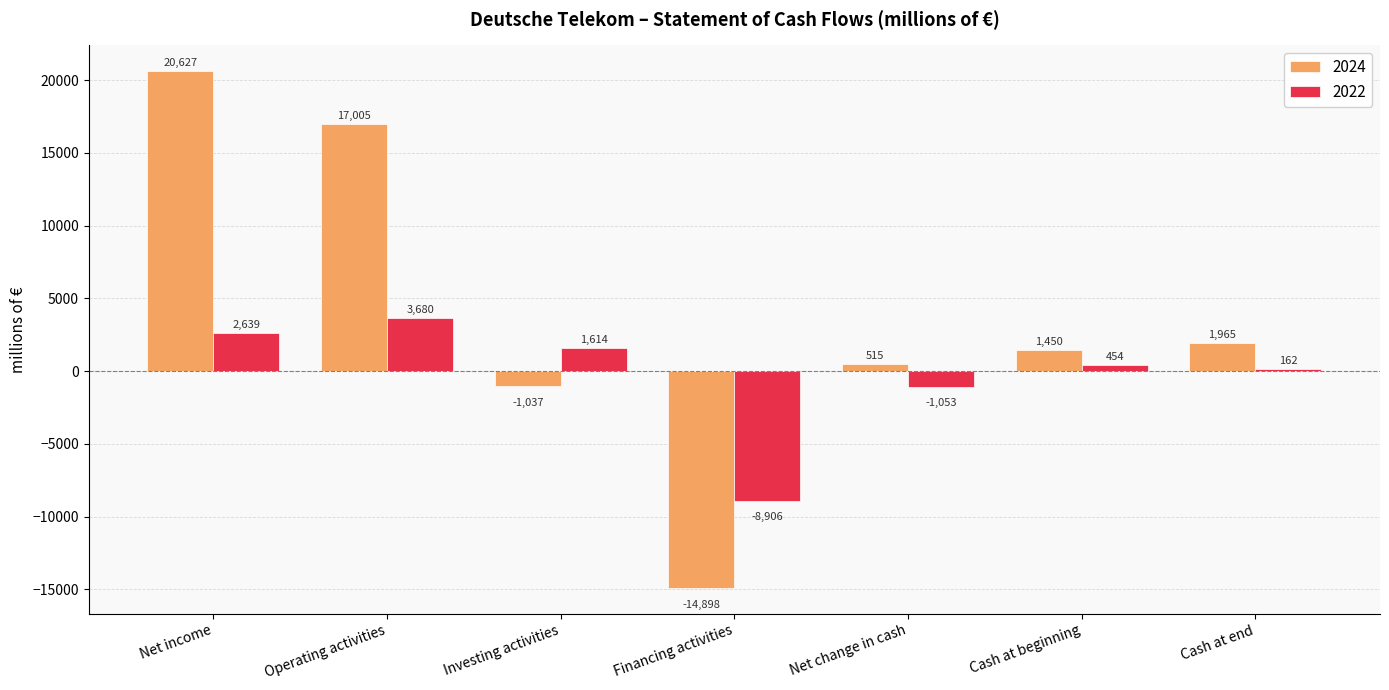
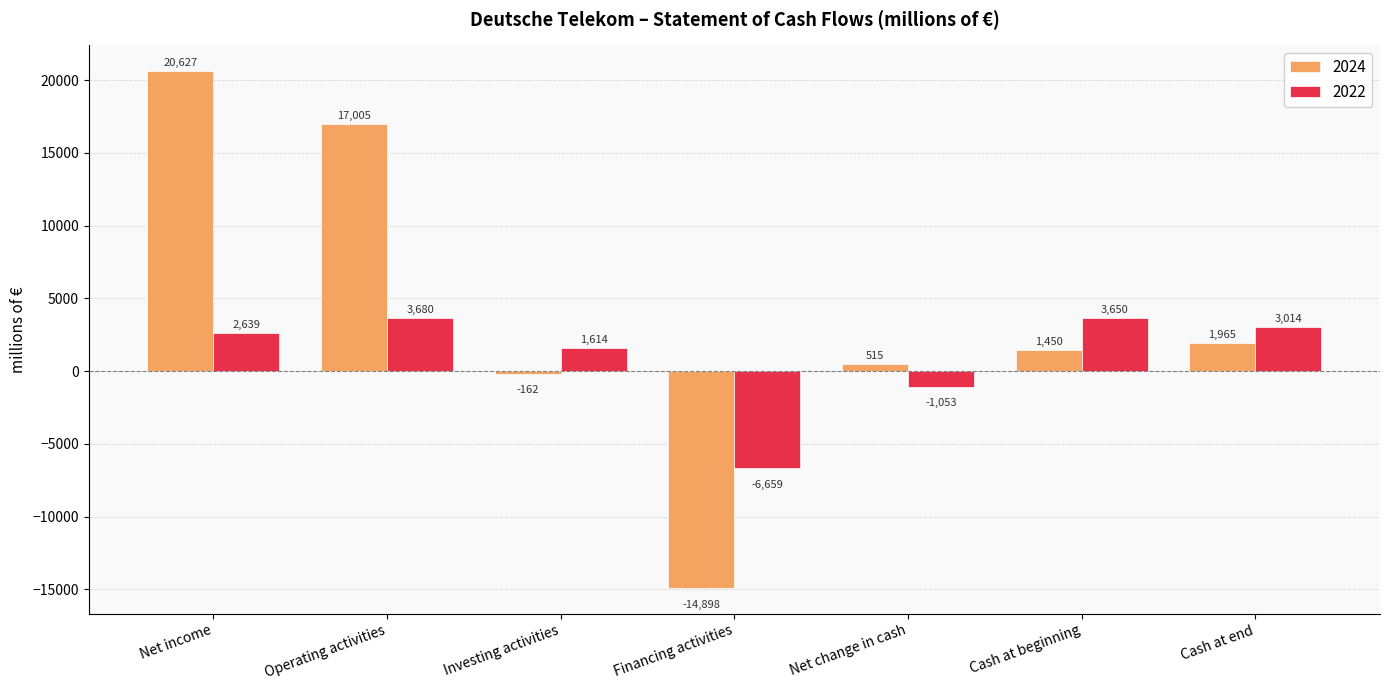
2024, Investing activities: -1,037 -> -162
2022, Financing activities: -8,906 -> -6,659
2022, Cash at beginning: 454 -> 3,650
2022, Cash at end: 162 -> 3,014
